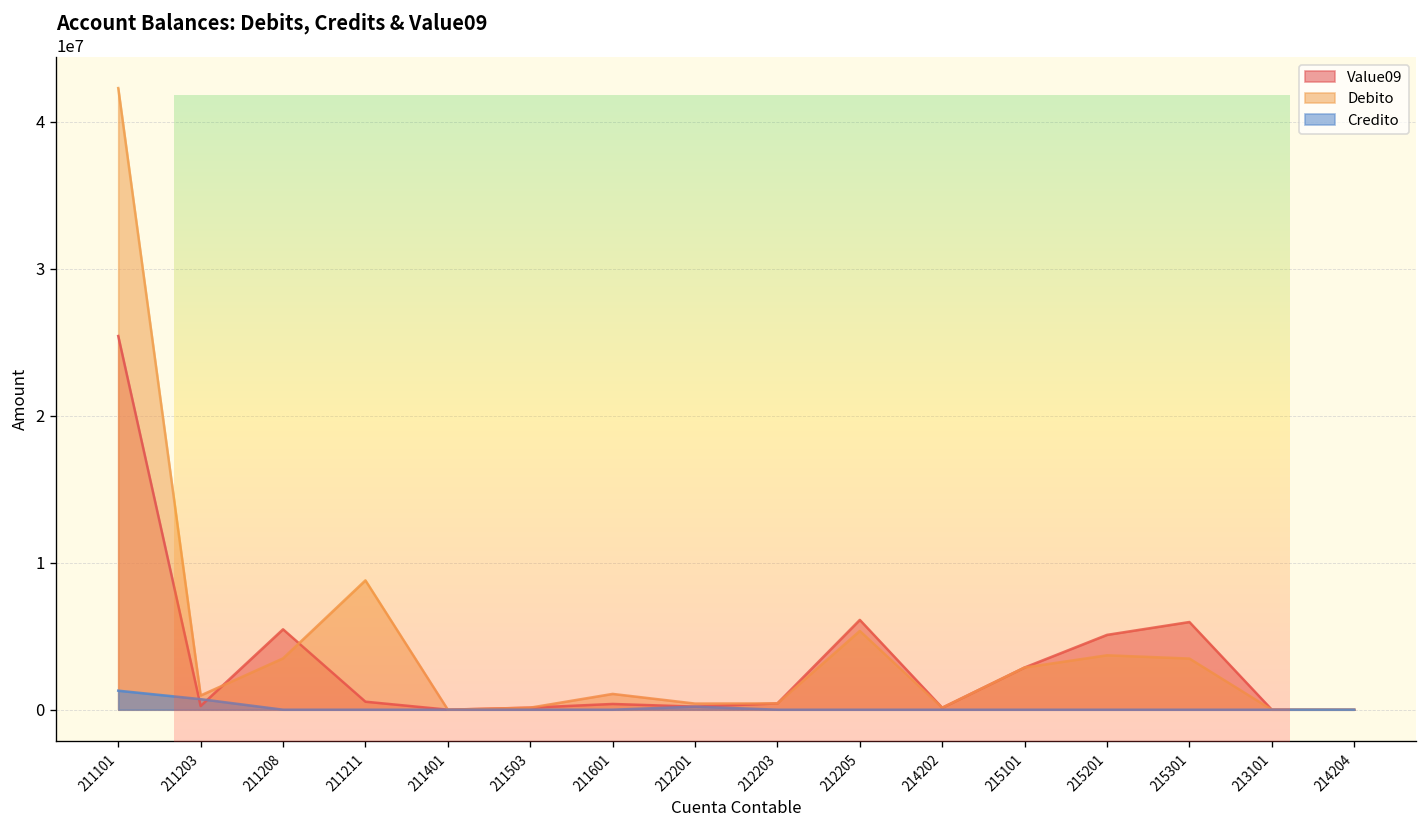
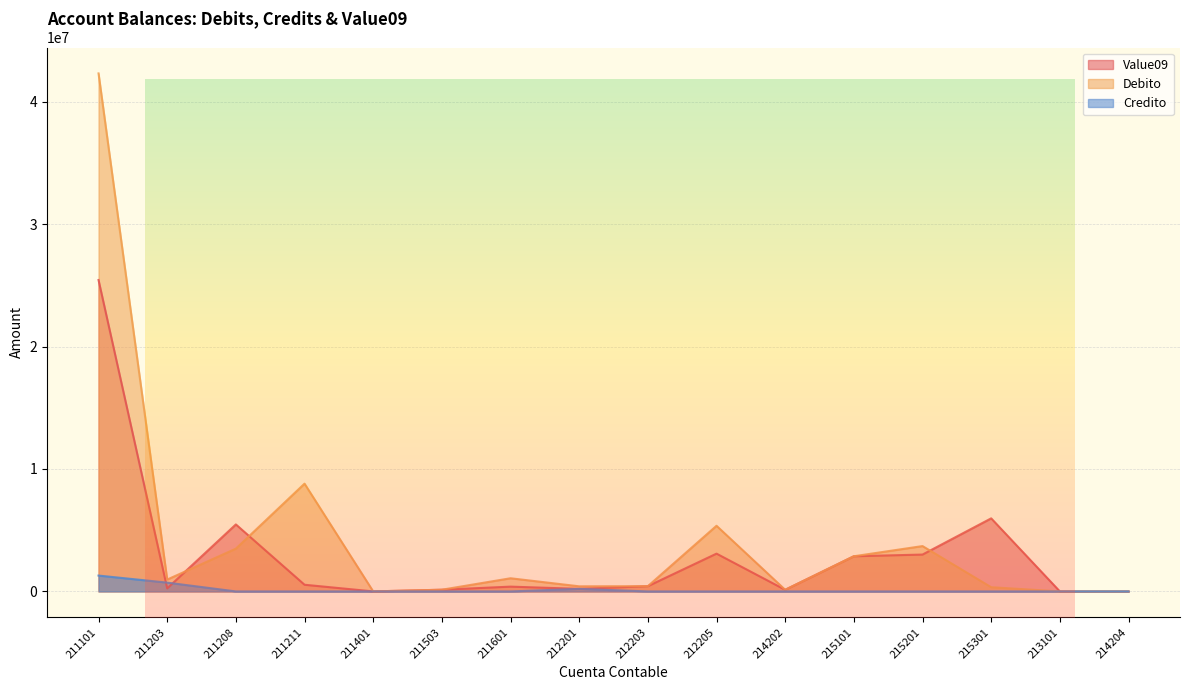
Value09, 212205: 6100000 -> 3100000
Value09, 215201: 5100000 -> 3000000
Debito, 215301: 3500000 -> 300000
